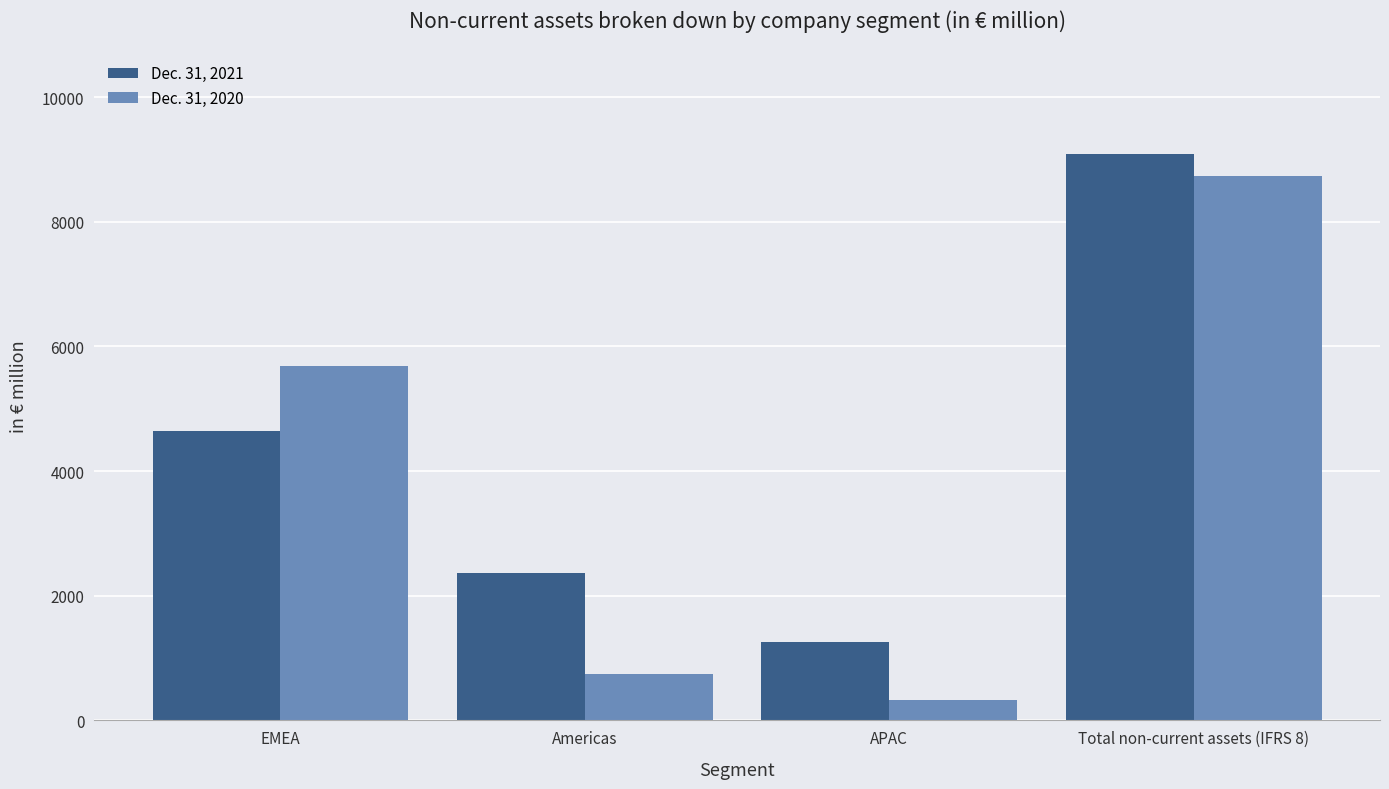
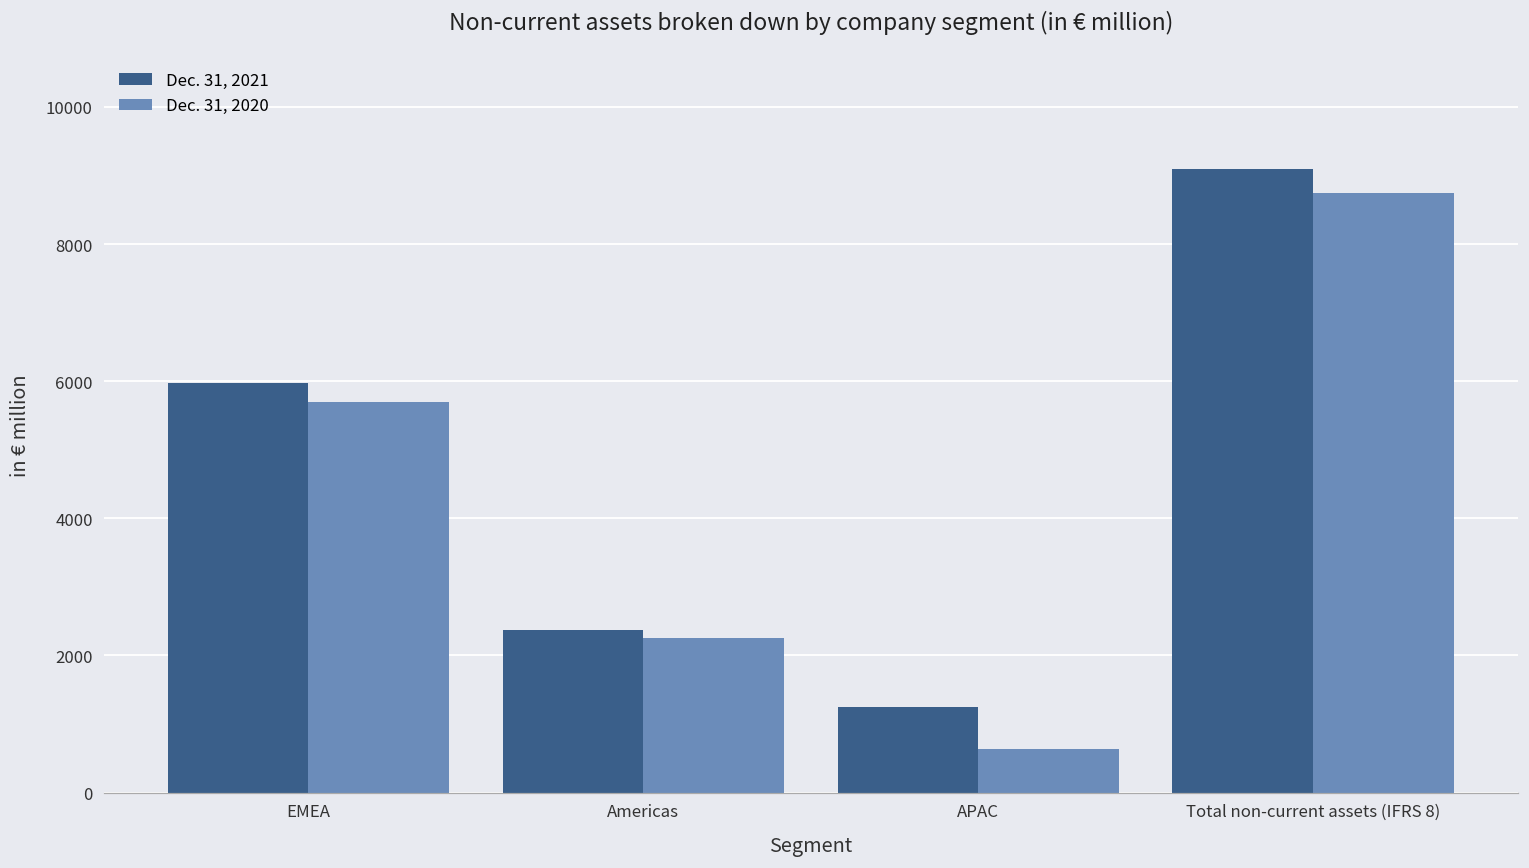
Dec. 31, 2021, EMEA: 4600 -> 6000
Dec. 31, 2020, Americas: 800 -> 2300
Dec. 31, 2020, APAC: 300 -> 600
